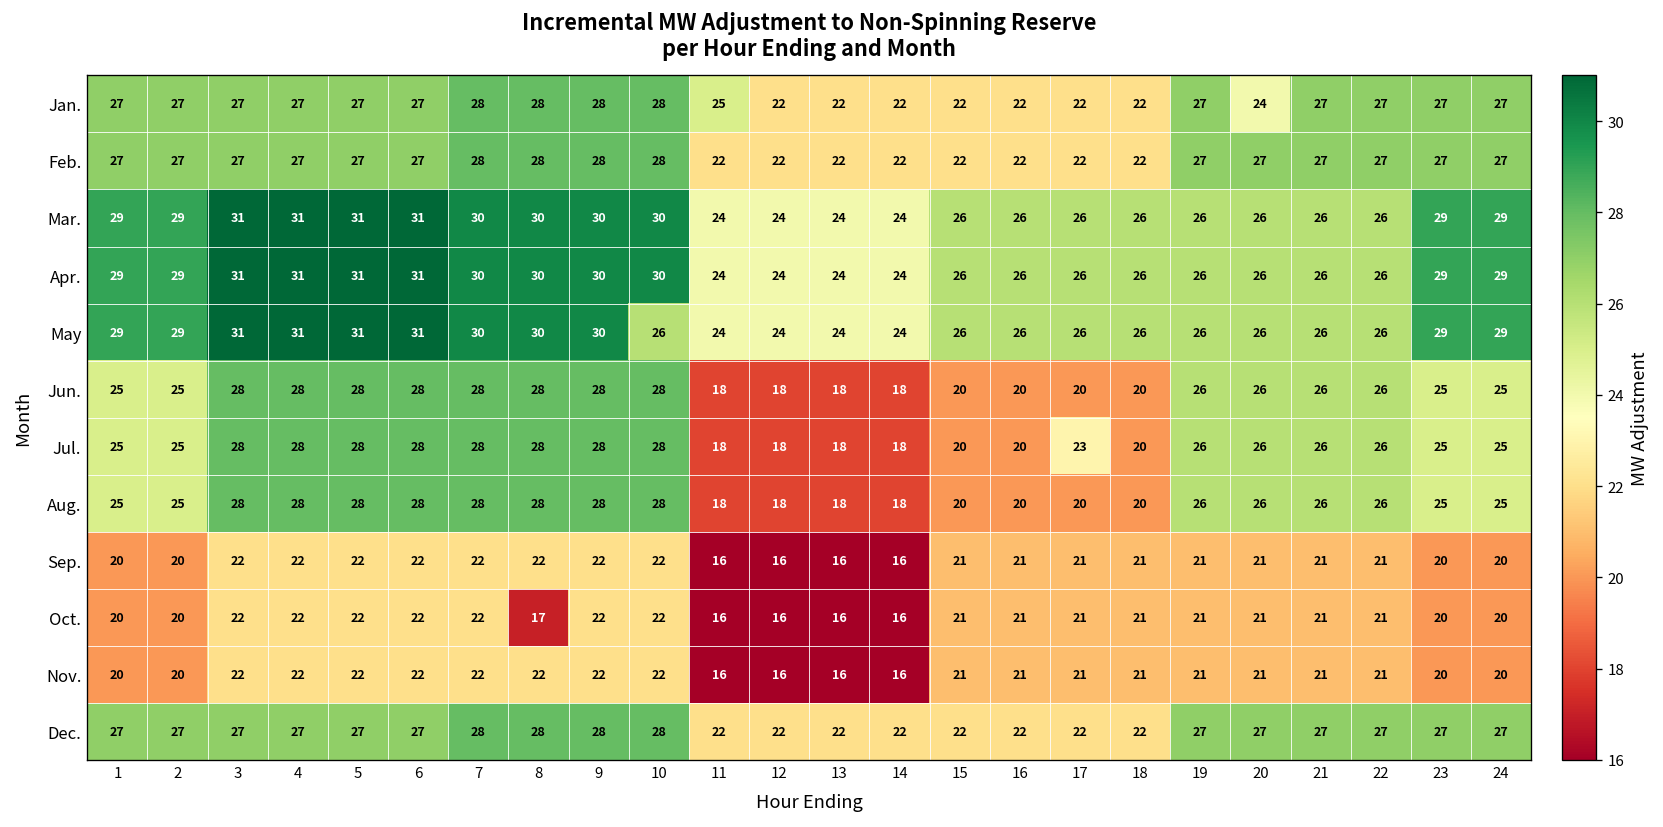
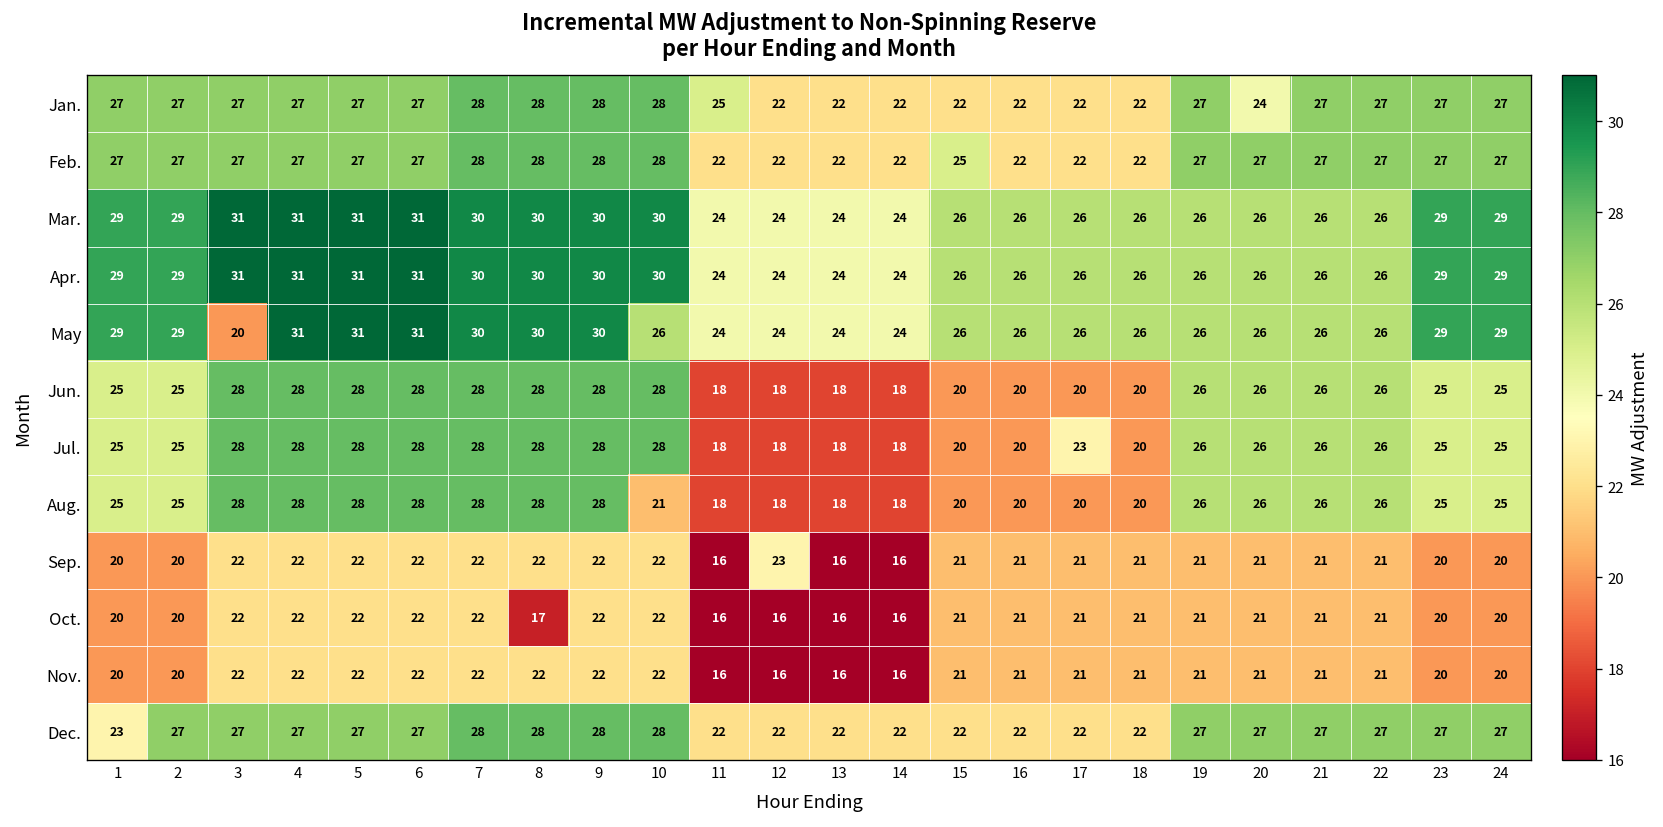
Feb., 15: 22 -> 25
May, 3: 31 -> 20
Aug., 10: 28 -> 21
Sep., 12: 16 -> 23
Dec., 1: 27 -> 23
